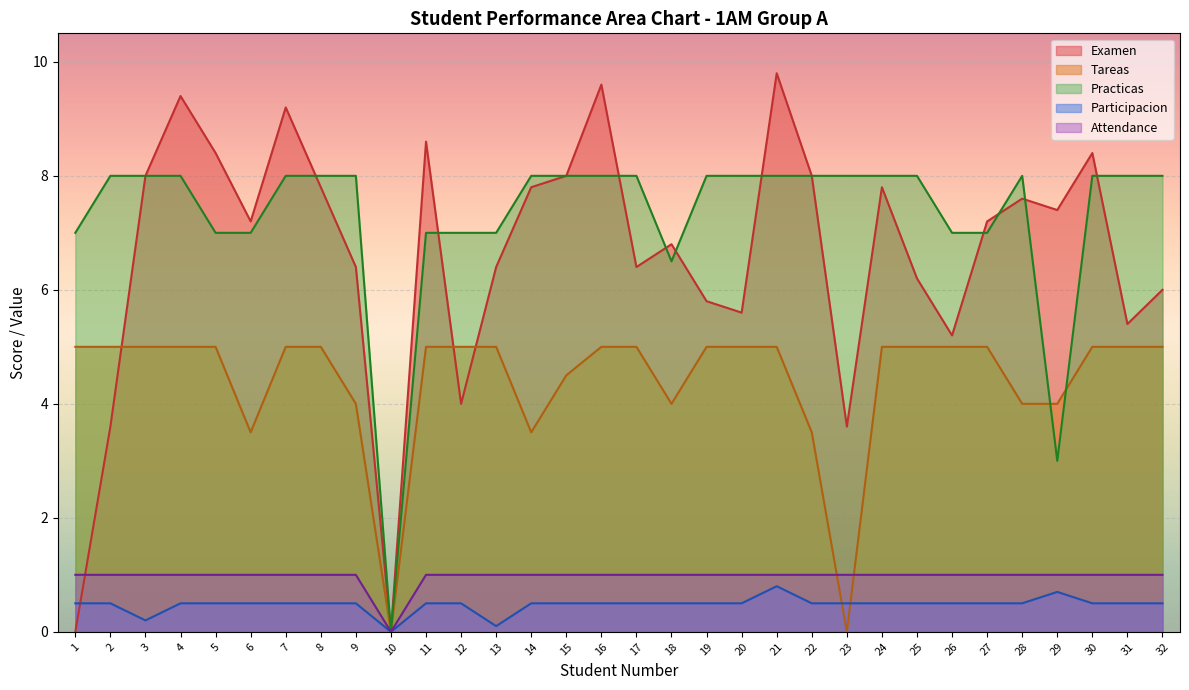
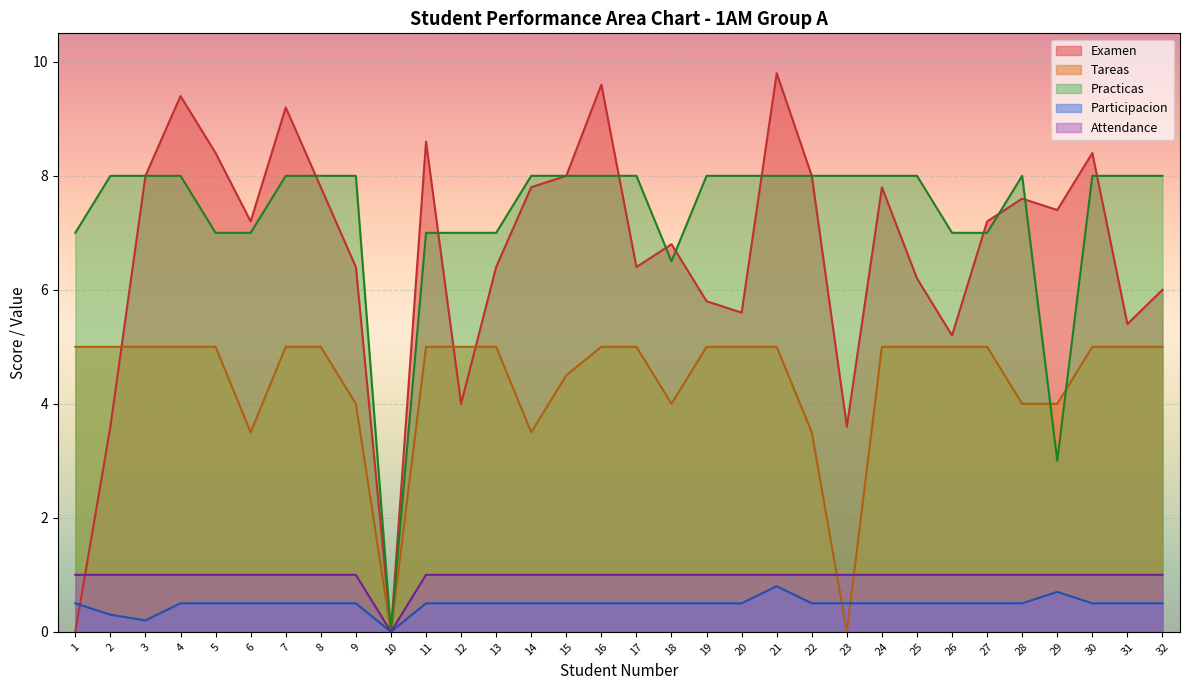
Participacion, 2: 0.5 -> 0.3
Participacion, 13: 0.1 -> 0.5
